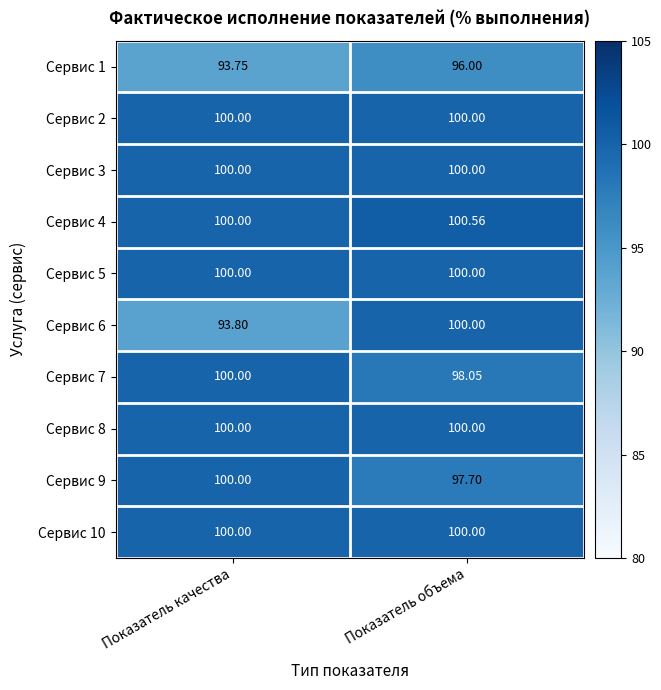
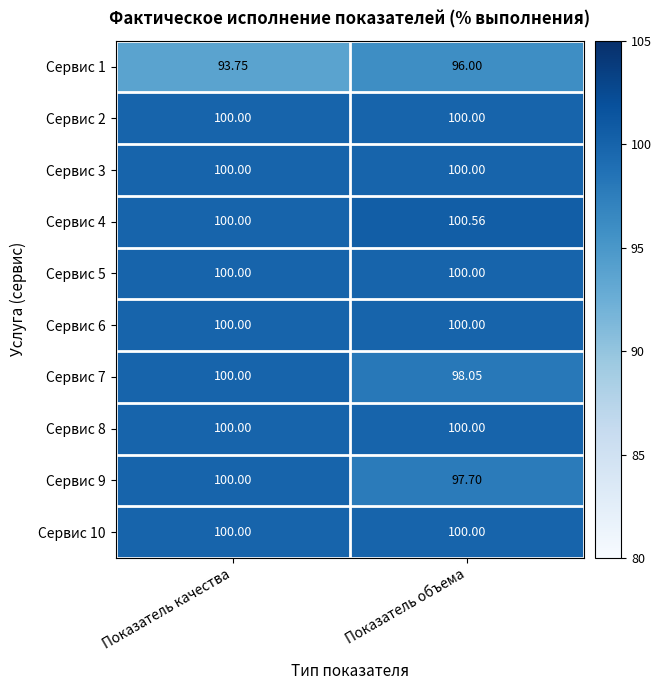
Сервис 6, Показатель качества: 93.80 -> 100.00
